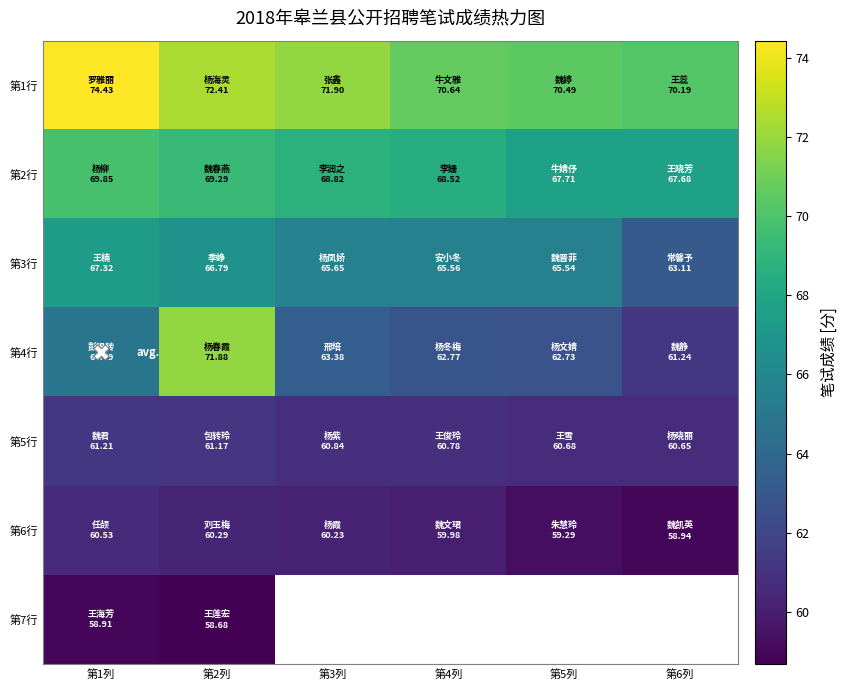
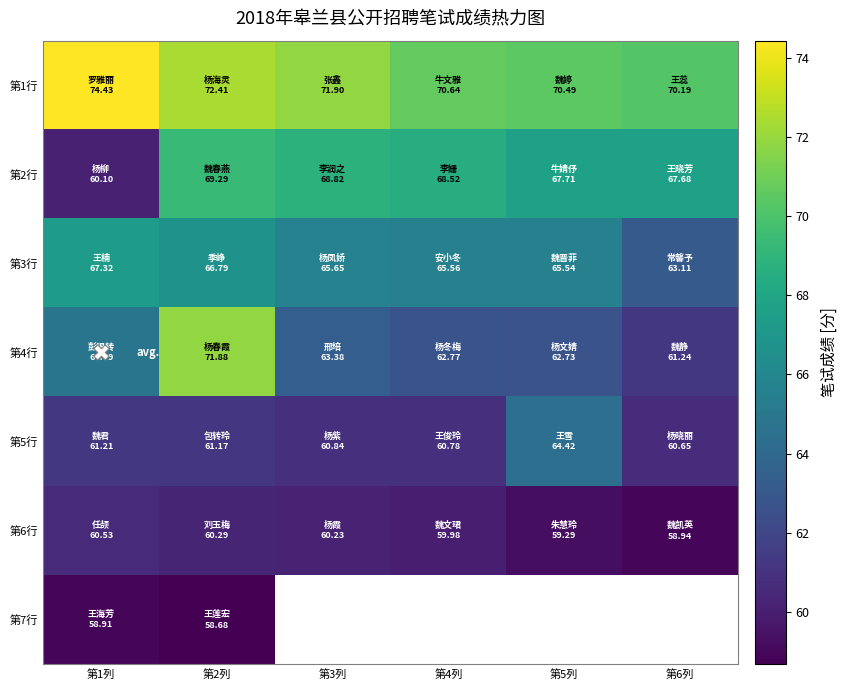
第2行, 第1列: 69.85 -> 60.10
第5行, 第5列: 60.68 -> 64.42
